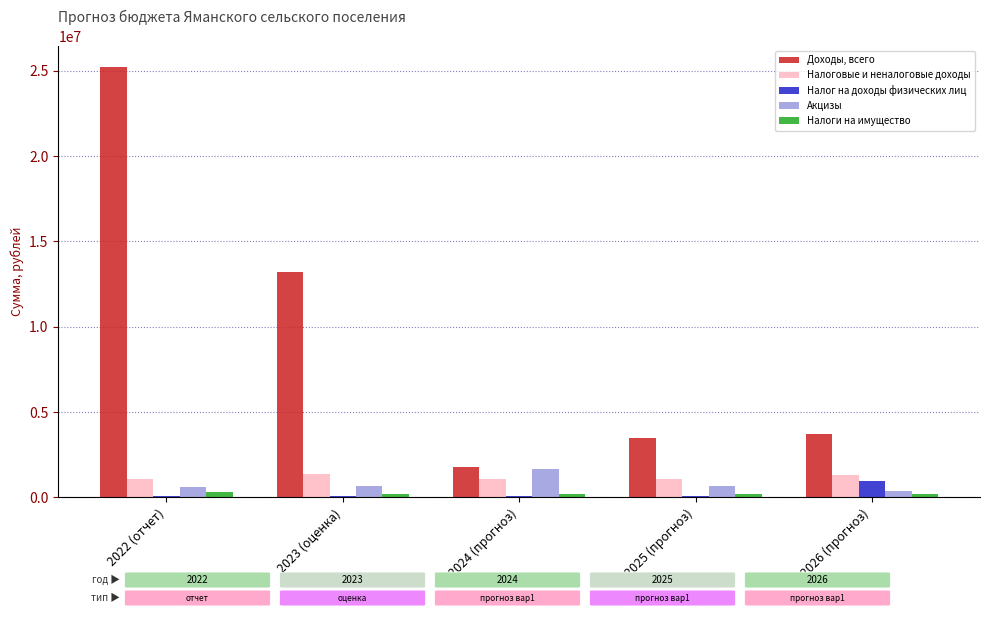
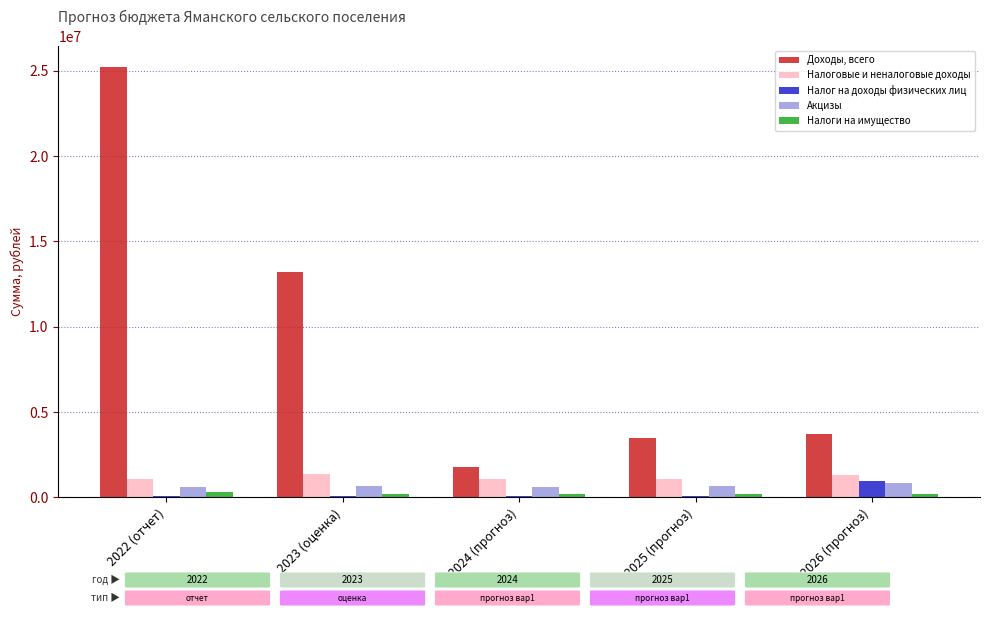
Акцизы, 2024 (прогноз): 1600000 -> 600000
Акцизы, 2026 (прогноз): 400000 -> 900000
